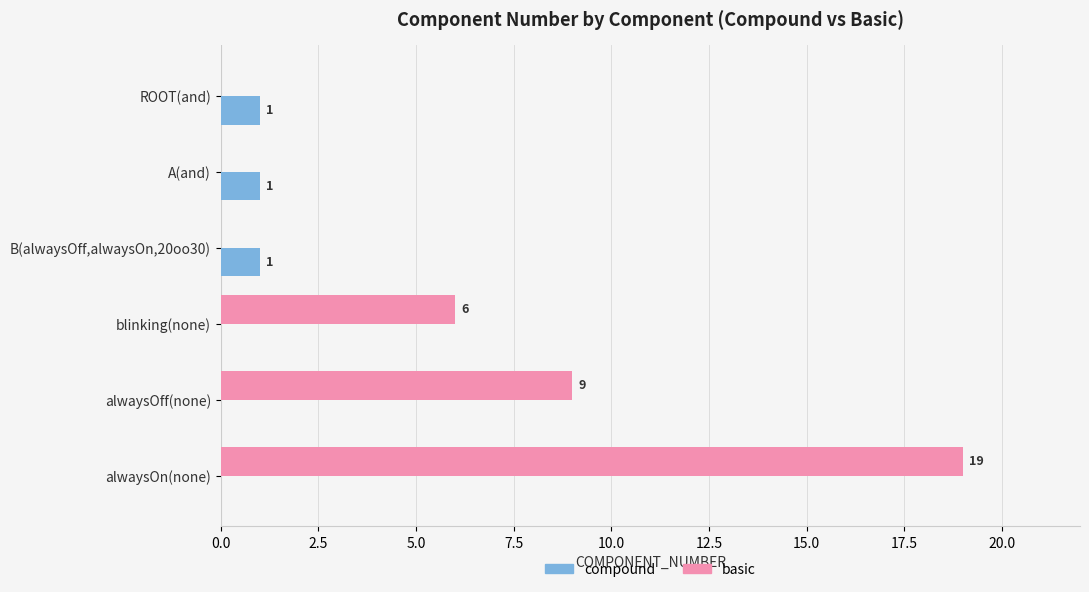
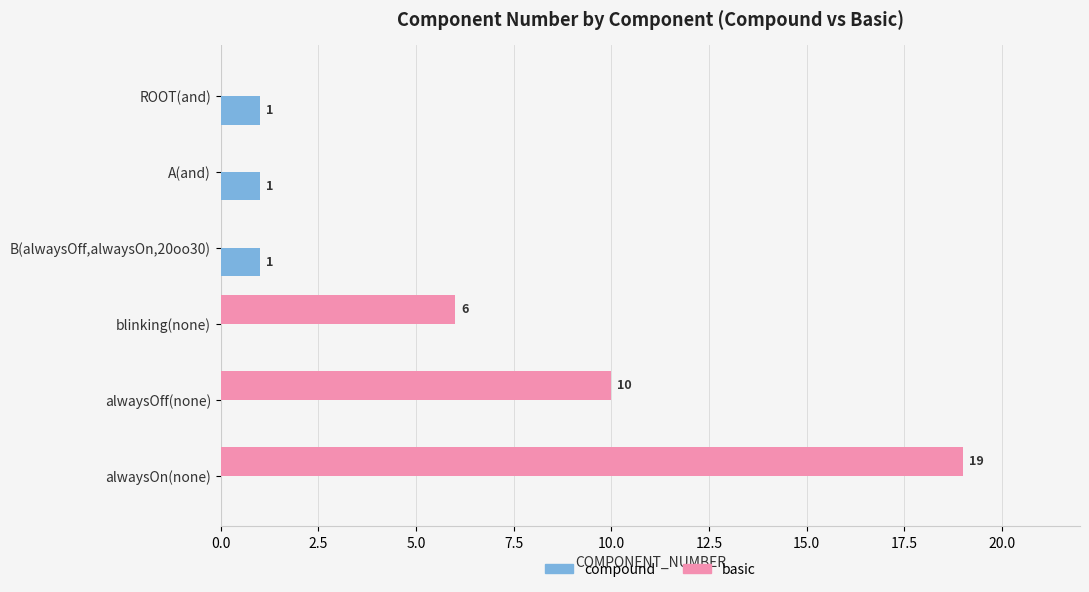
basic, alwaysOff(none): 9 -> 10
